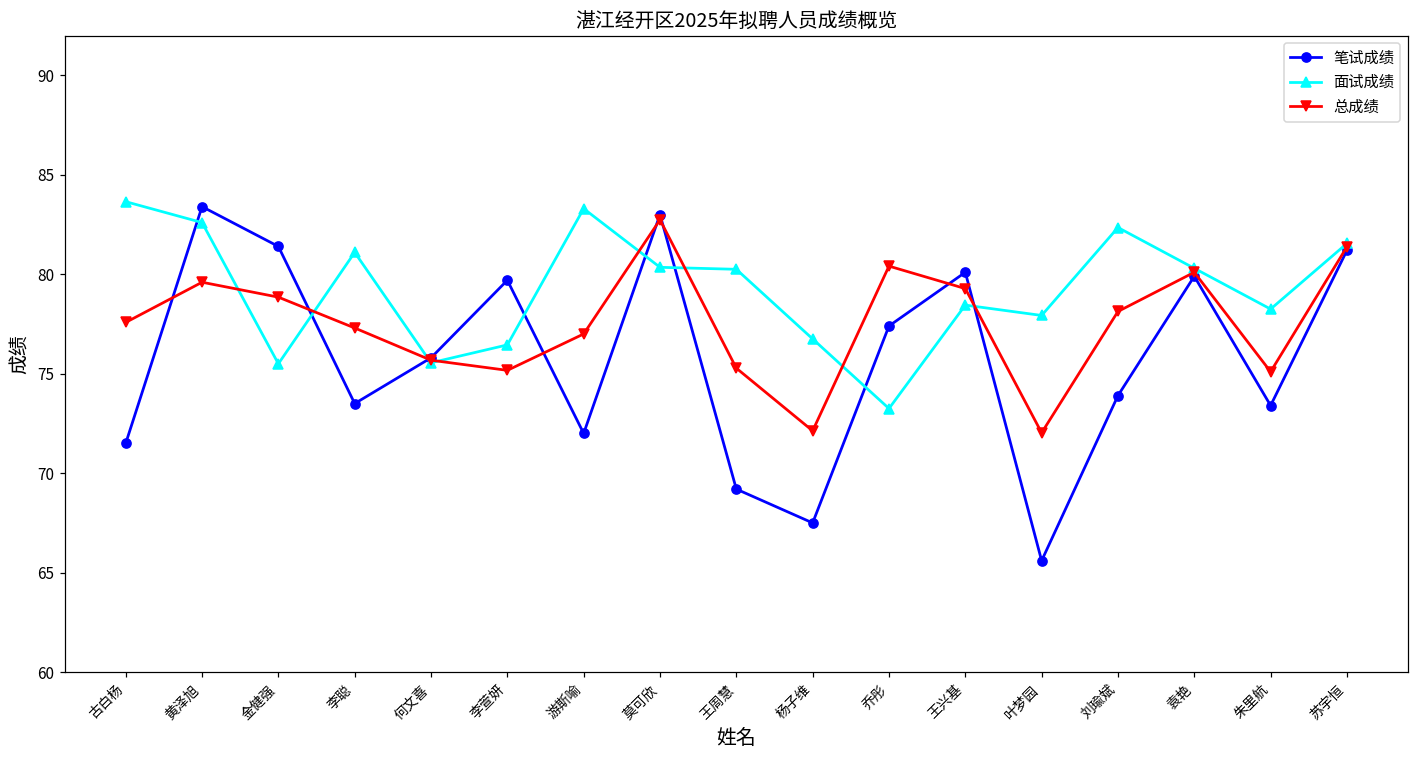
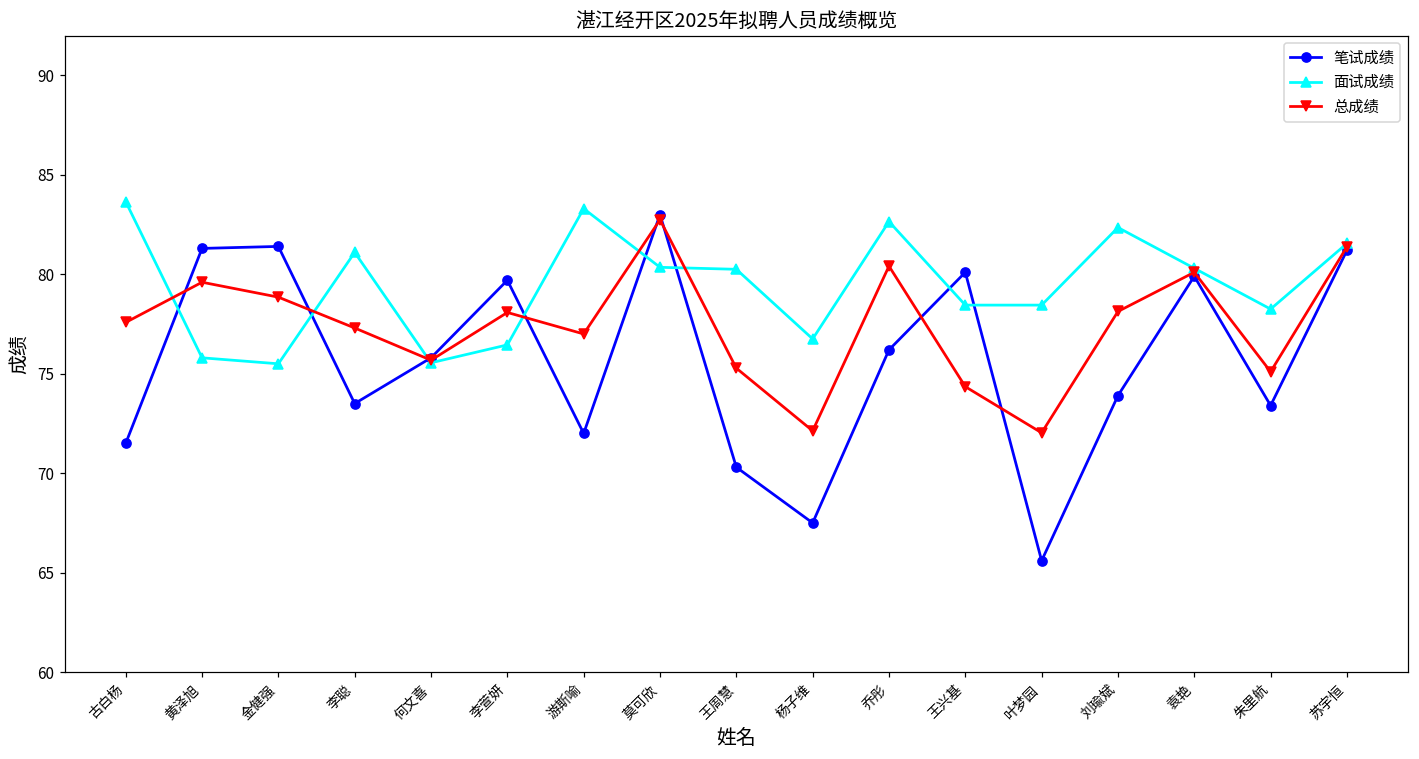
笔试成绩, 黄泽旭: 83.4 -> 81.3
面试成绩, 黄泽旭: 82.6 -> 75.8
总成绩, 李萱妍: 75.2 -> 78.1
笔试成绩, 王周慧: 69.2 -> 70.3
笔试成绩, 乔彤: 77.4 -> 76.2
面试成绩, 乔彤: 73.3 -> 82.7
总成绩, 王兴基: 79.3 -> 74.4
面试成绩, 叶梦园: 77.9 -> 78.5
